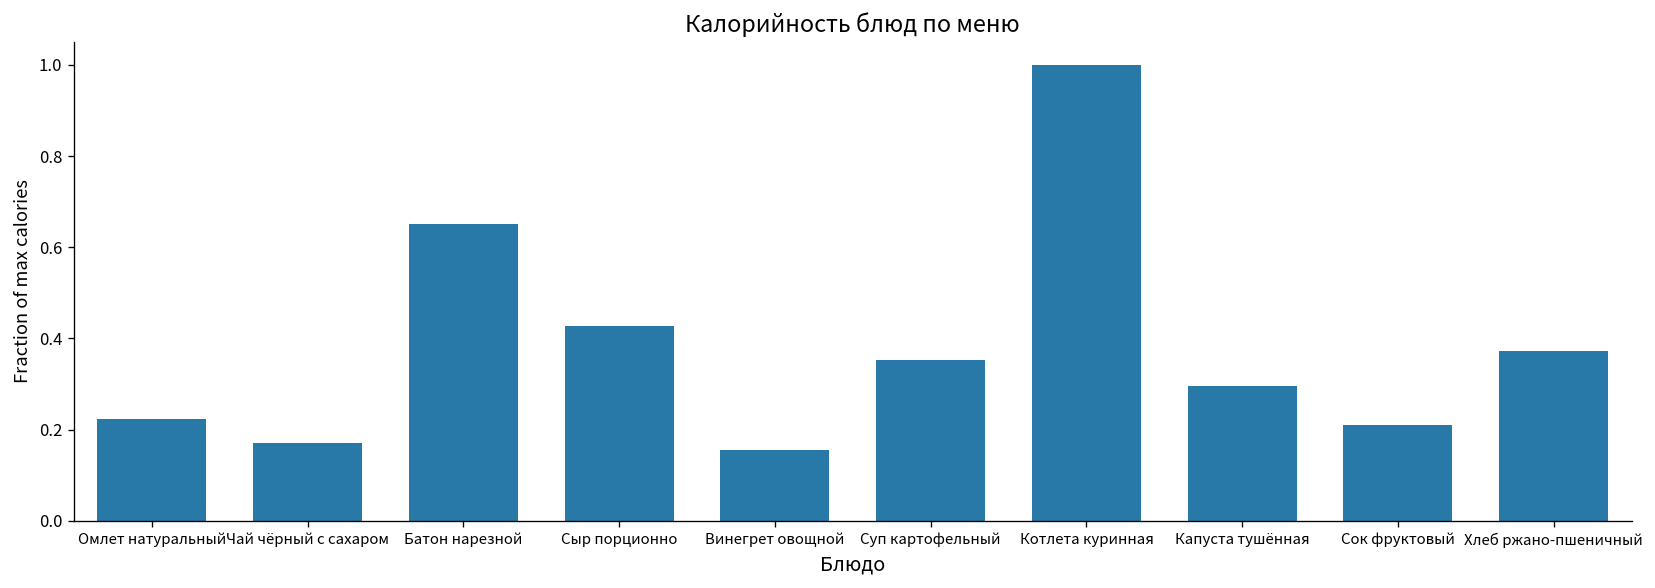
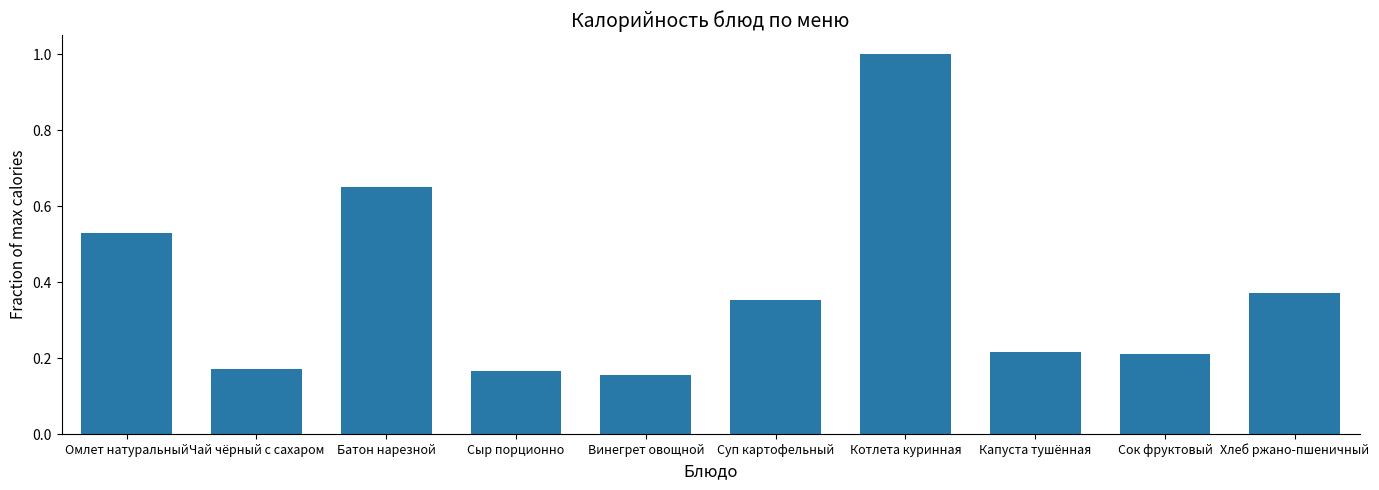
Омлет натуральный: 0.22 -> 0.53
Сыр порционно: 0.43 -> 0.17
Капуста тушённая: 0.30 -> 0.22
